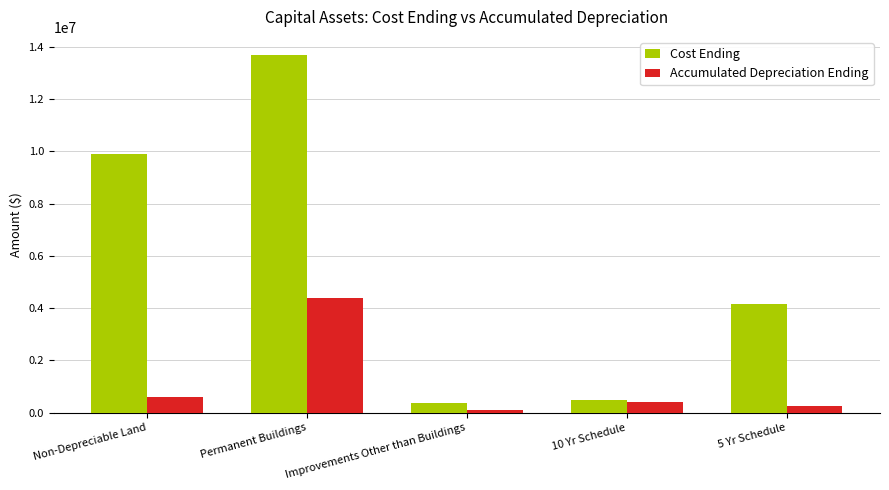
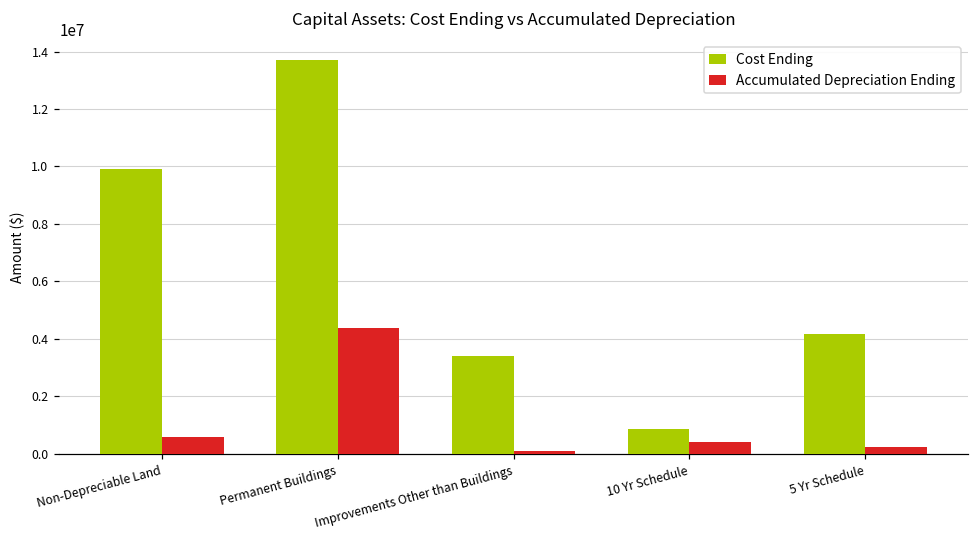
Cost Ending, Improvements Other than Buildings: 400000 -> 3400000
Cost Ending, 10 Yr Schedule: 500000 -> 900000
